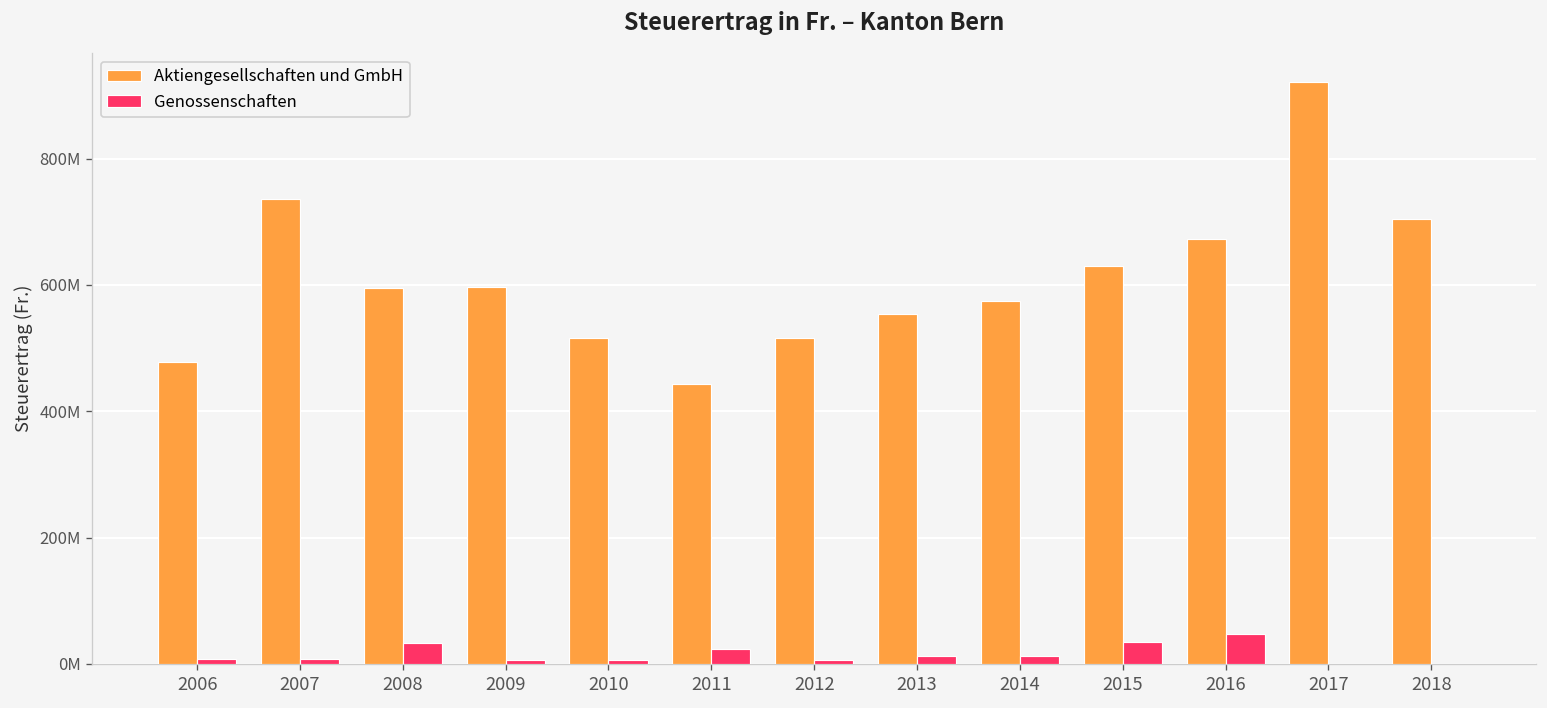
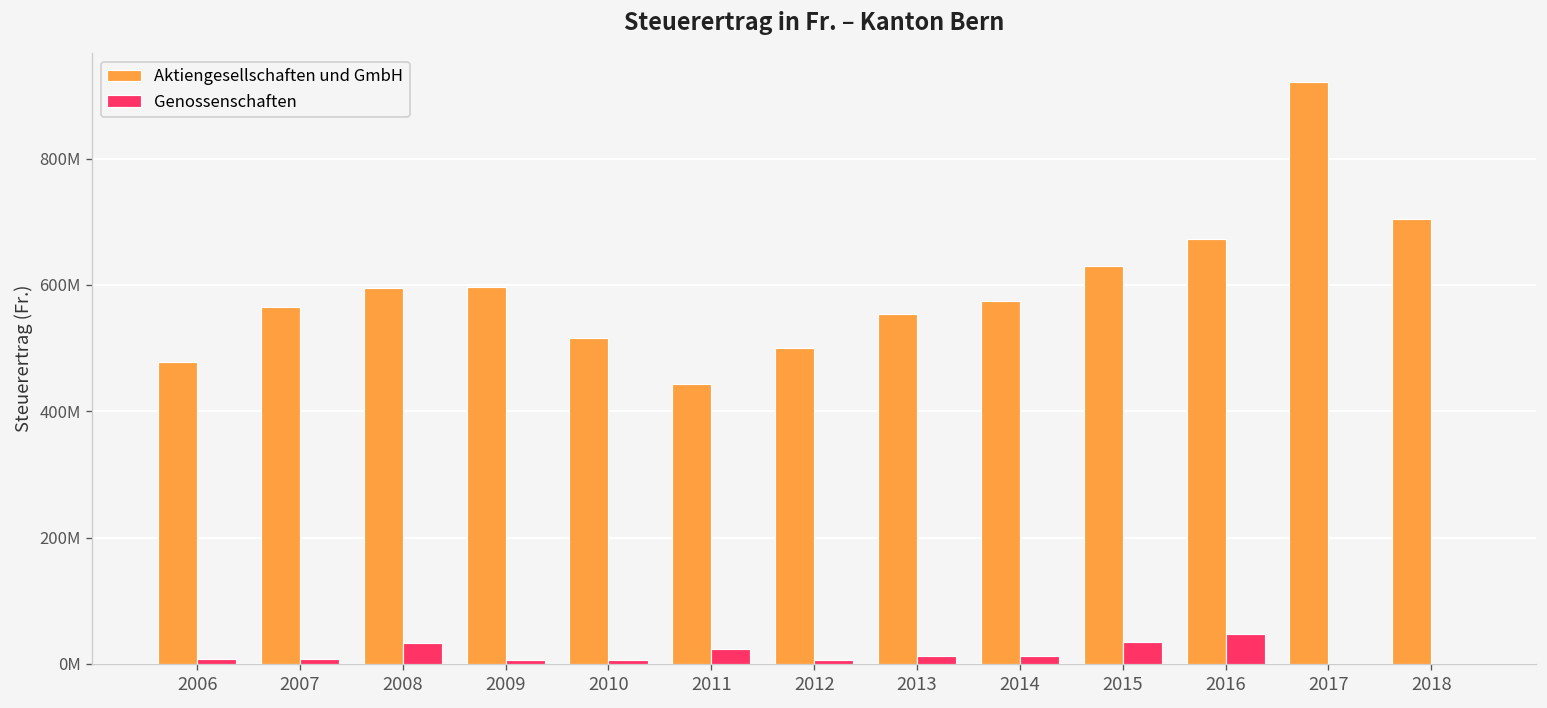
Aktiengesellschaften und GmbH, 2007: 740000000 -> 560000000
Aktiengesellschaften und GmbH, 2012: 520000000 -> 500000000
